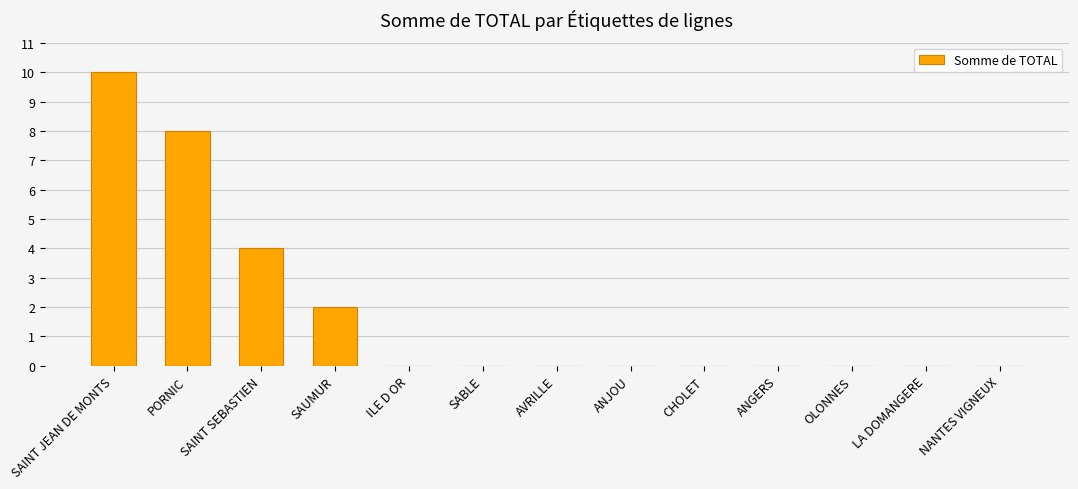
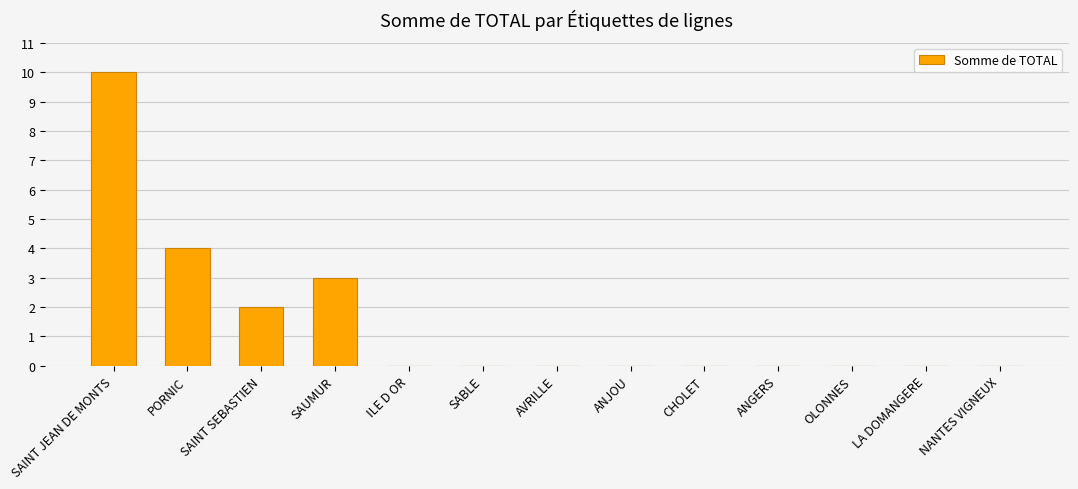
PORNIC: 8 -> 4
SAINT SEBASTIEN: 4 -> 2
SAUMUR: 2 -> 3
